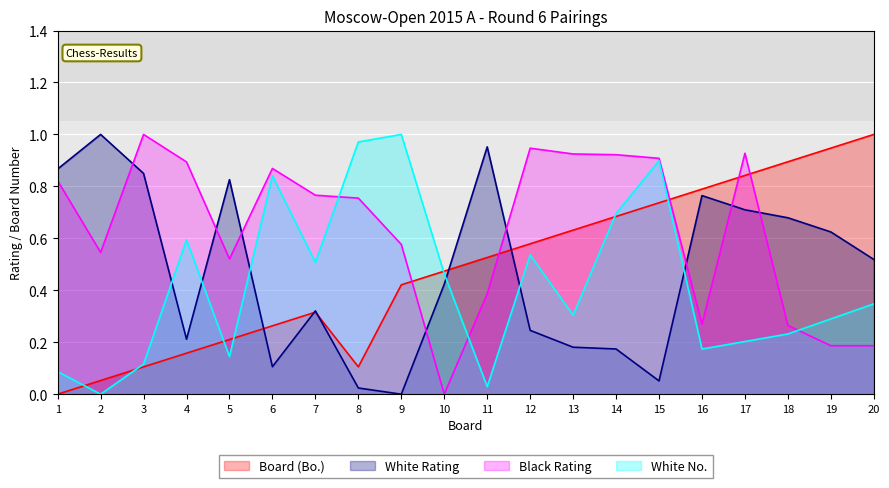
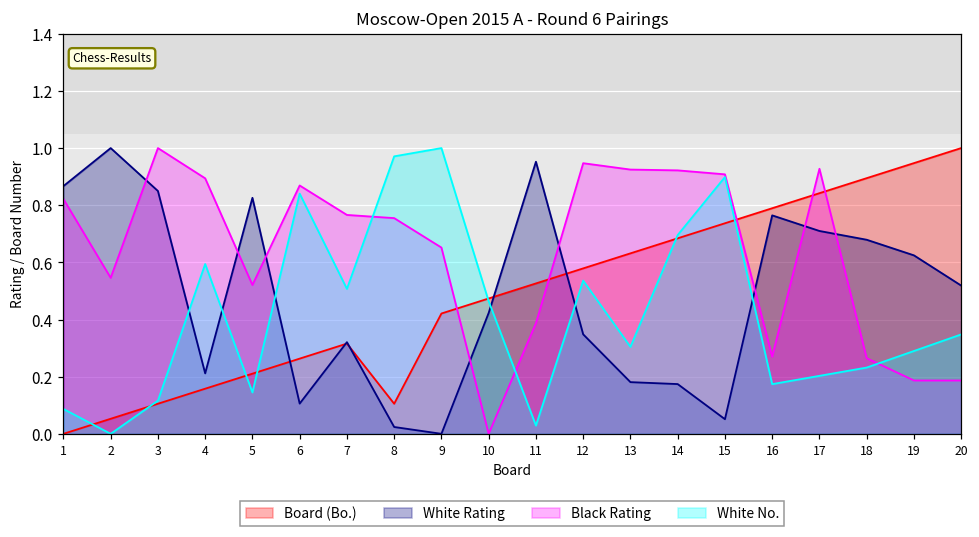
Black Rating, 9: 0.58 -> 0.65
White Rating, 12: 0.25 -> 0.35
